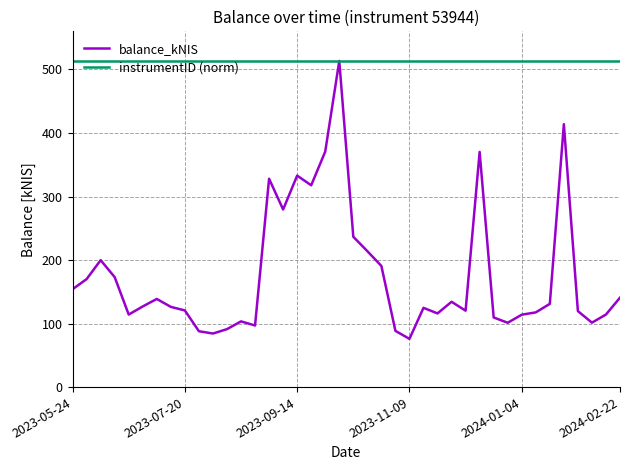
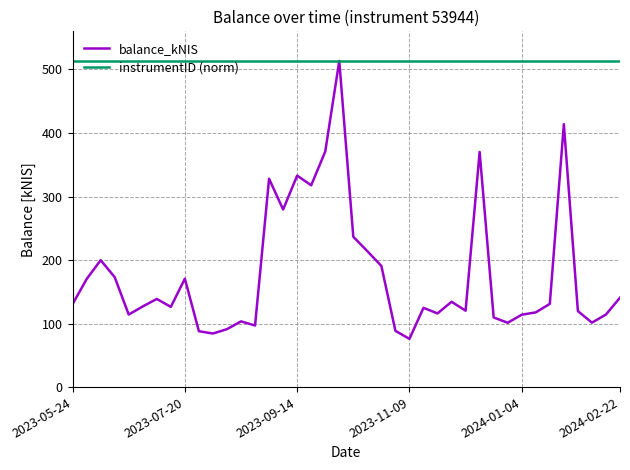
balance_kNIS, 2023-05-24: 150 -> 130
balance_kNIS, 2023-07-20: 120 -> 170
